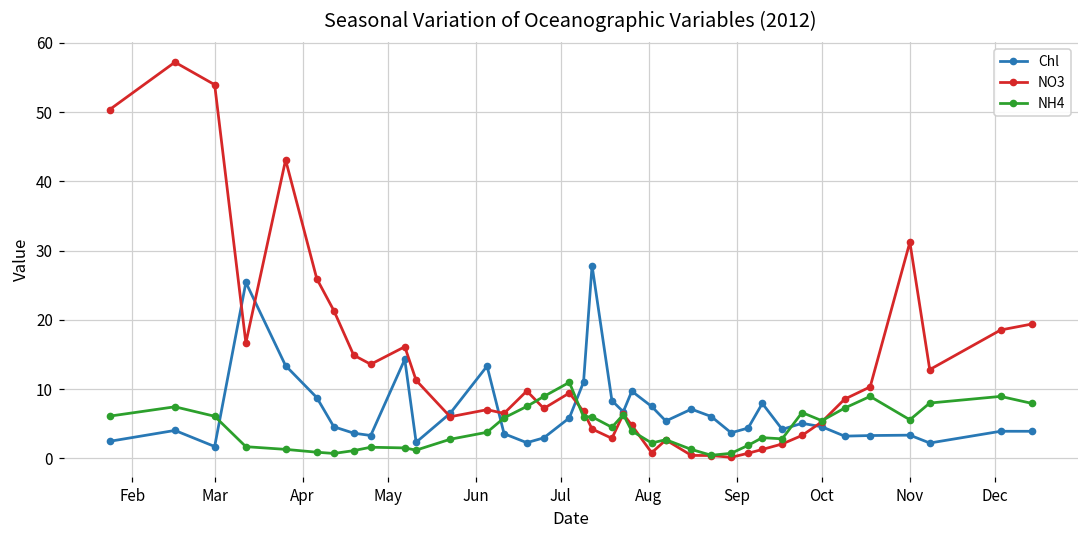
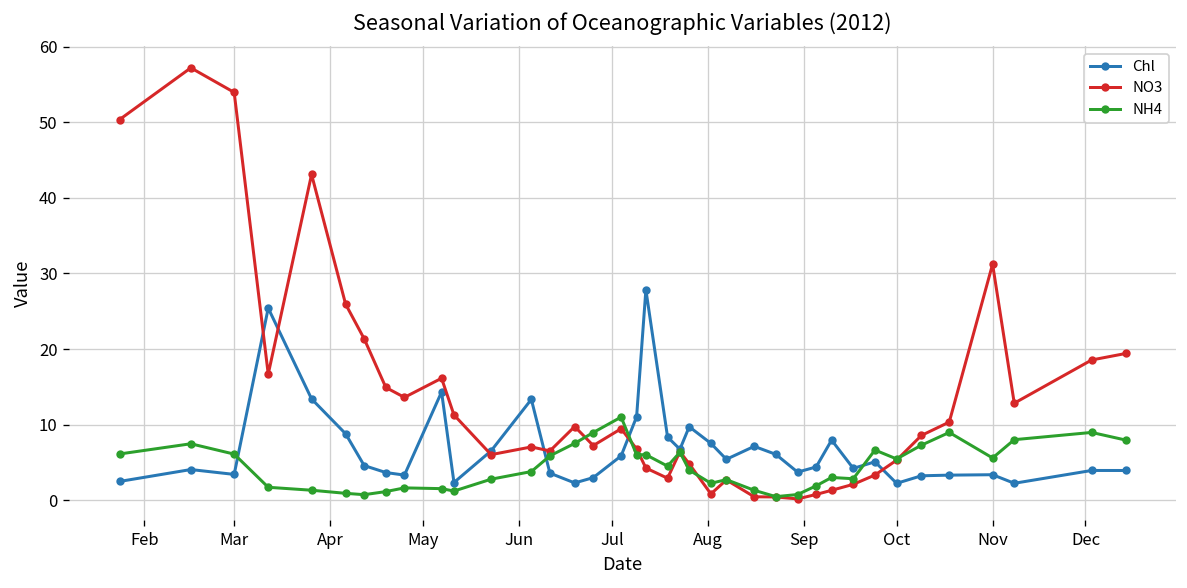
Chl, Mar: 2 -> 3
Chl, Oct: 5 -> 2
